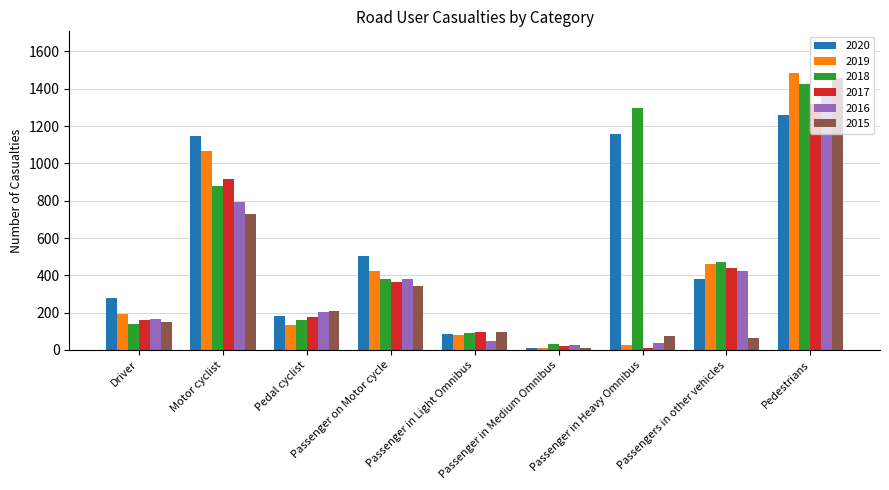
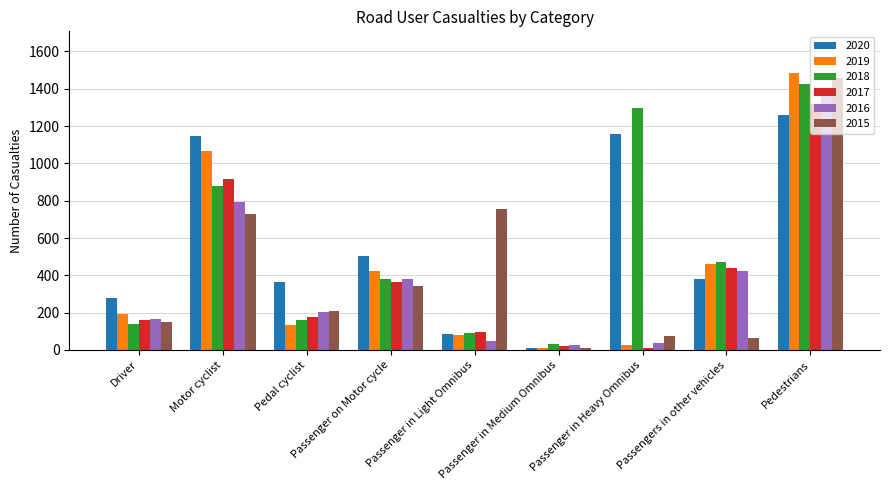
2020, Pedal cyclist: 180 -> 360
2015, Passenger in Light Omnibus: 100 -> 760
